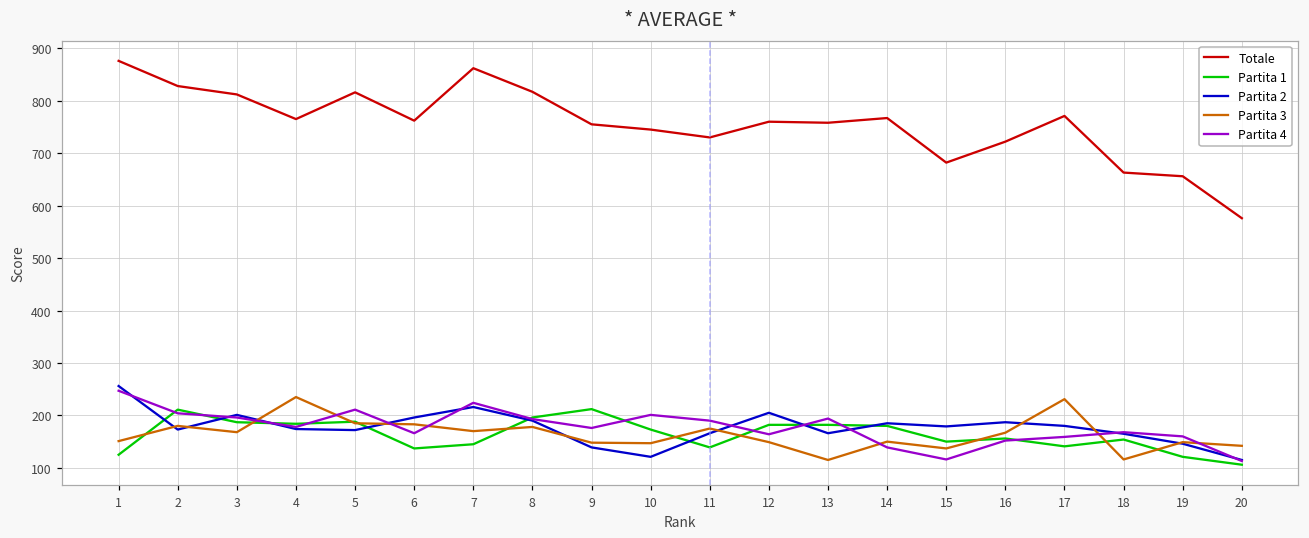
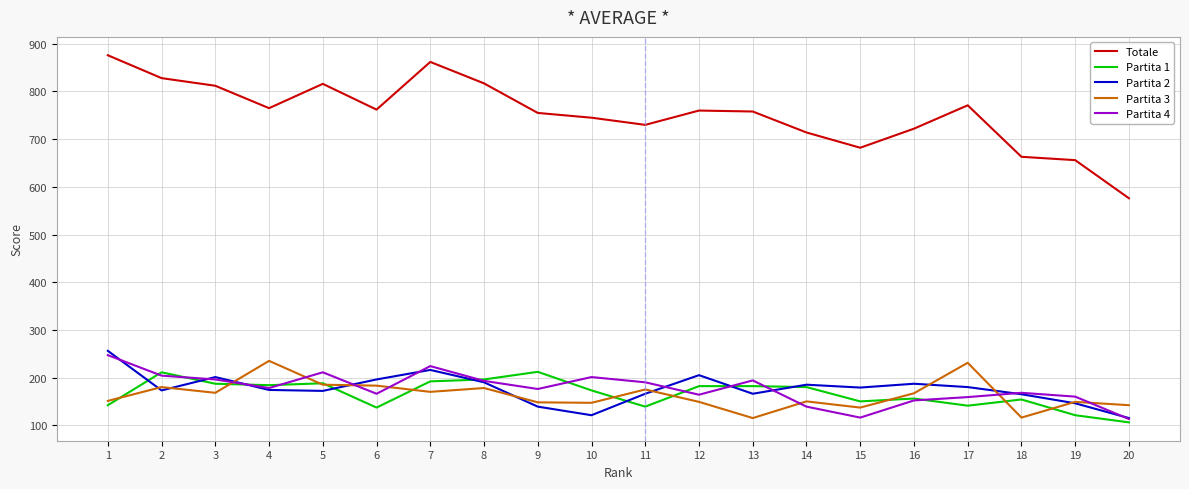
Partita 1, 1: 130 -> 140
Partita 1, 7: 150 -> 190
Totale, 14: 770 -> 710
